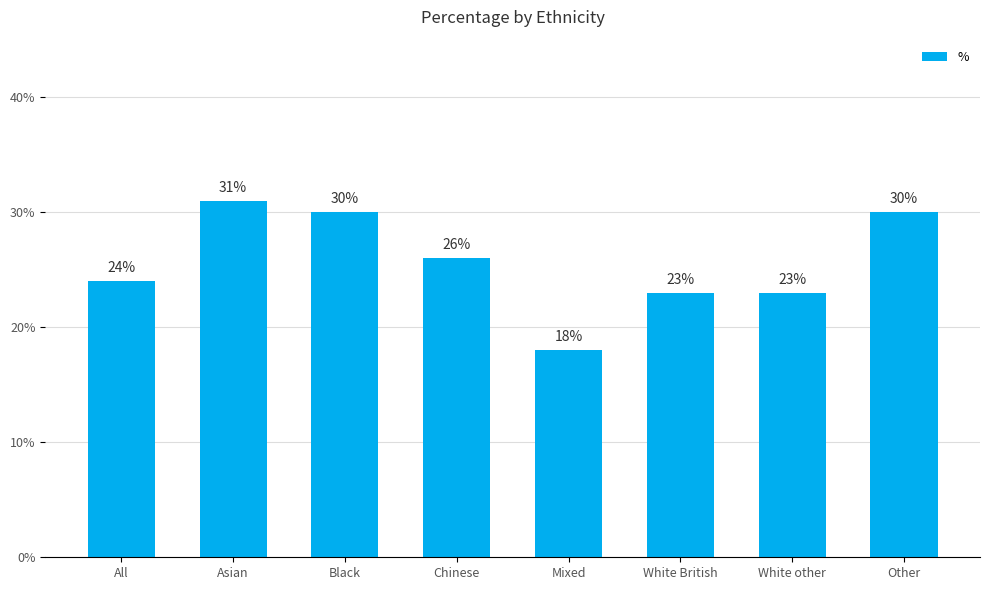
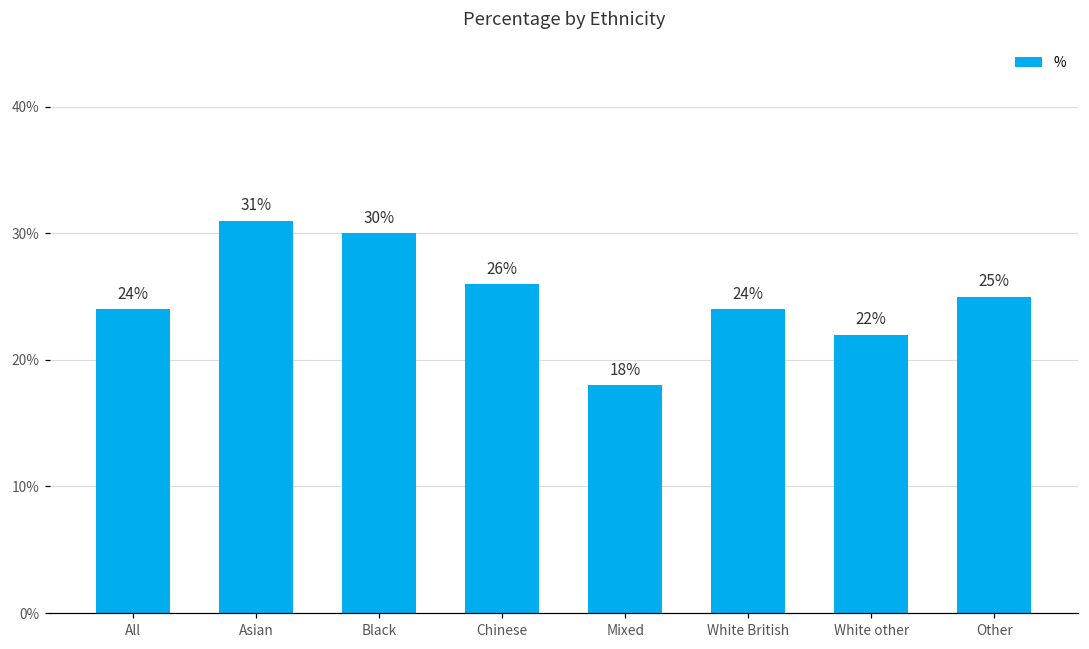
White British: 23% -> 24%
White other: 23% -> 22%
Other: 30% -> 25%
